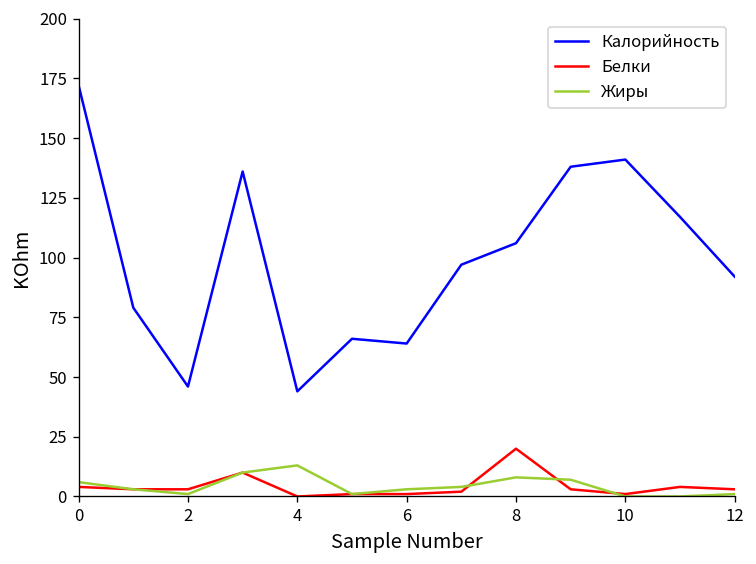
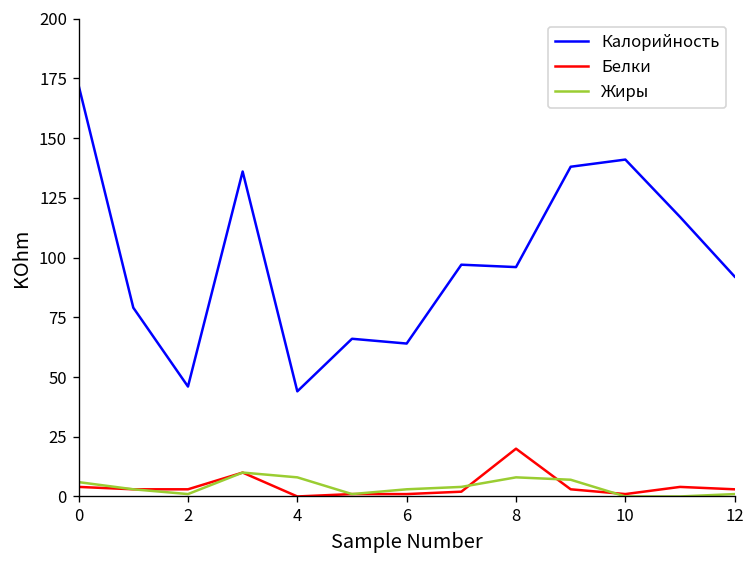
Жиры, 4: 13 -> 8
Калорийность, 8: 106 -> 96
